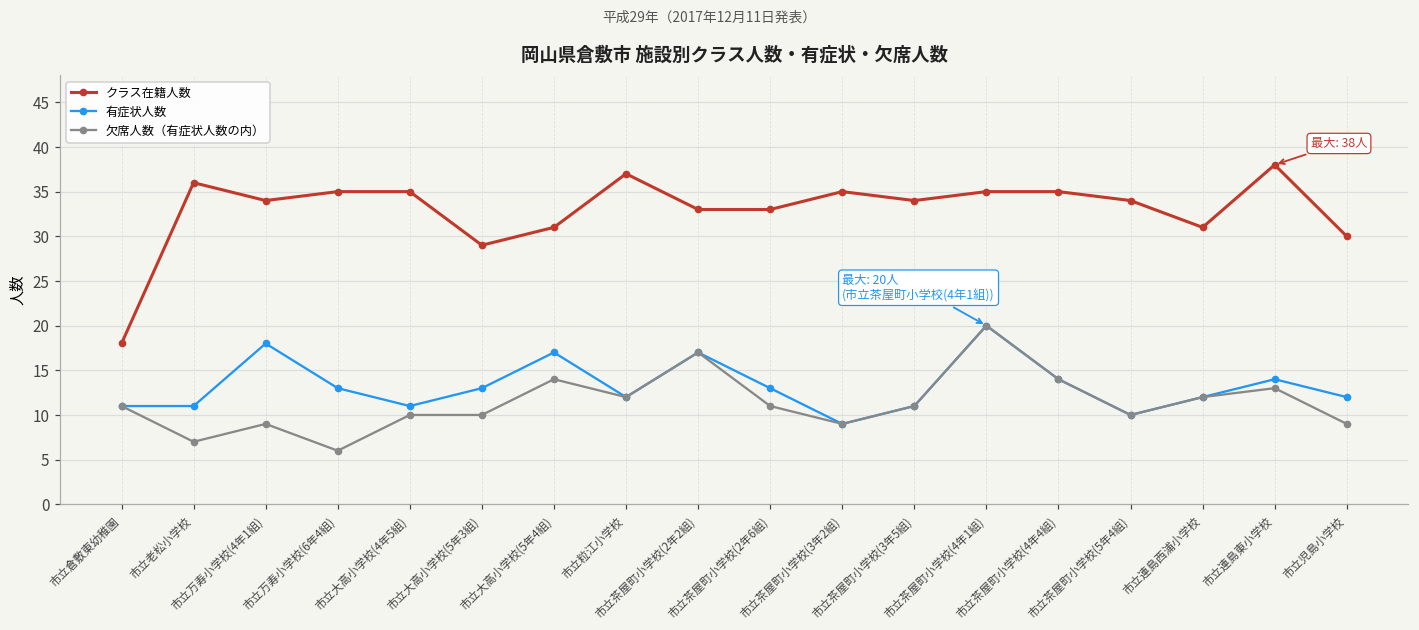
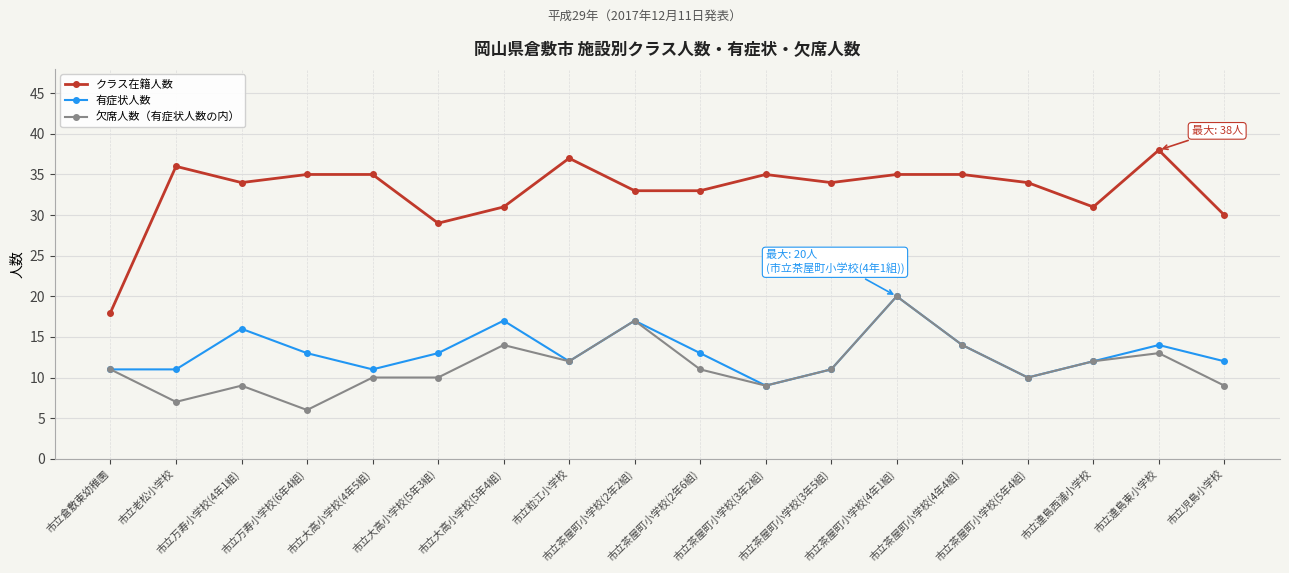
有症状人数, 市立万寿小学校(4年1組): 18 -> 16
